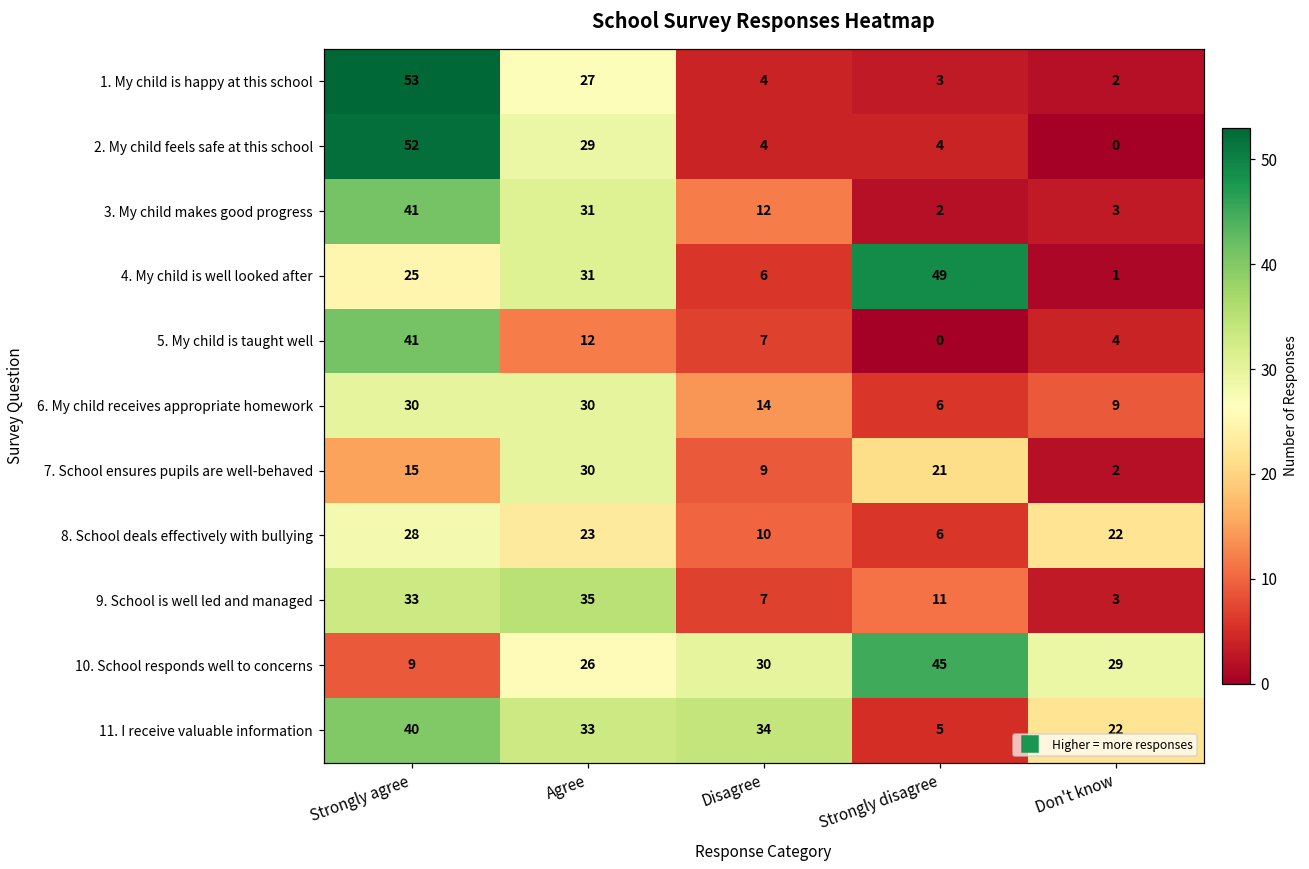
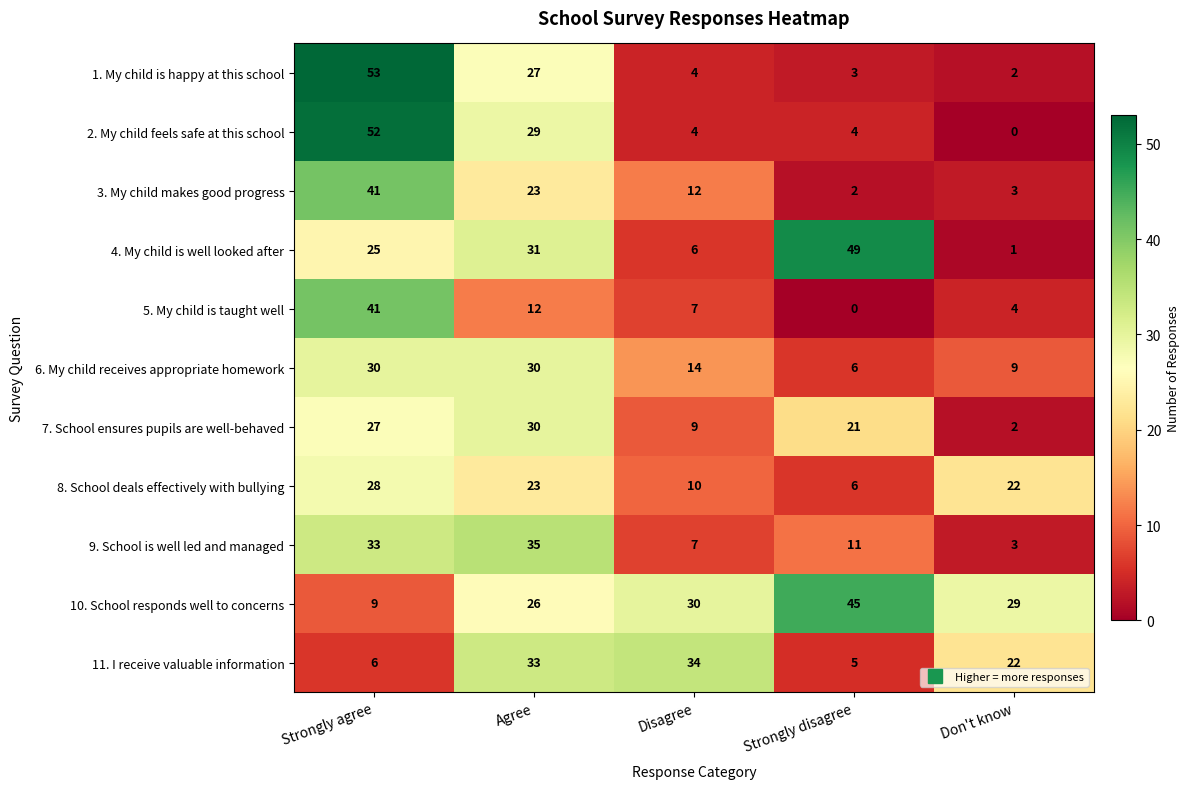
3. My child makes good progress, Agree: 31 -> 23
7. School ensures pupils are well-behaved, Strongly agree: 15 -> 27
11. I receive valuable information, Strongly agree: 40 -> 6
